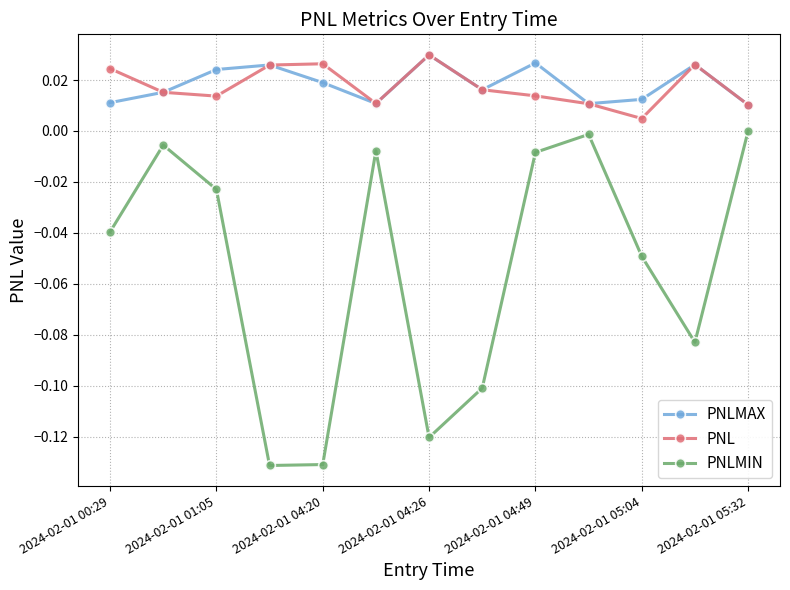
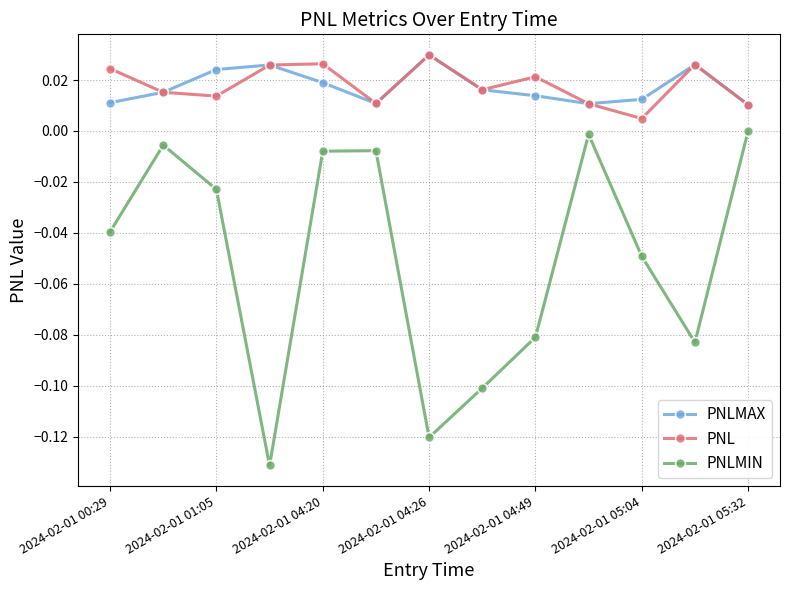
PNLMIN, 2024-02-01 04:20: -0.131 -> -0.008
PNLMAX, 2024-02-01 04:49: 0.027 -> 0.014
PNL, 2024-02-01 04:49: 0.014 -> 0.021
PNLMIN, 2024-02-01 04:49: -0.008 -> -0.081
